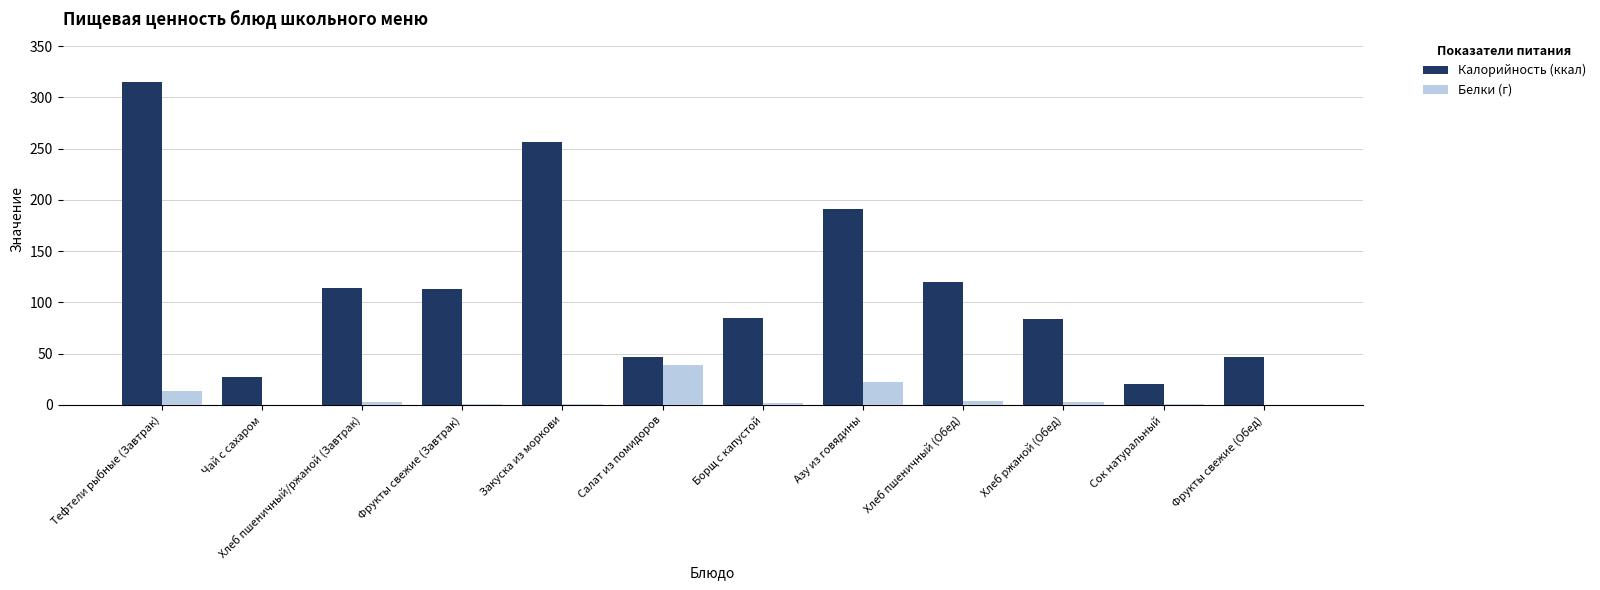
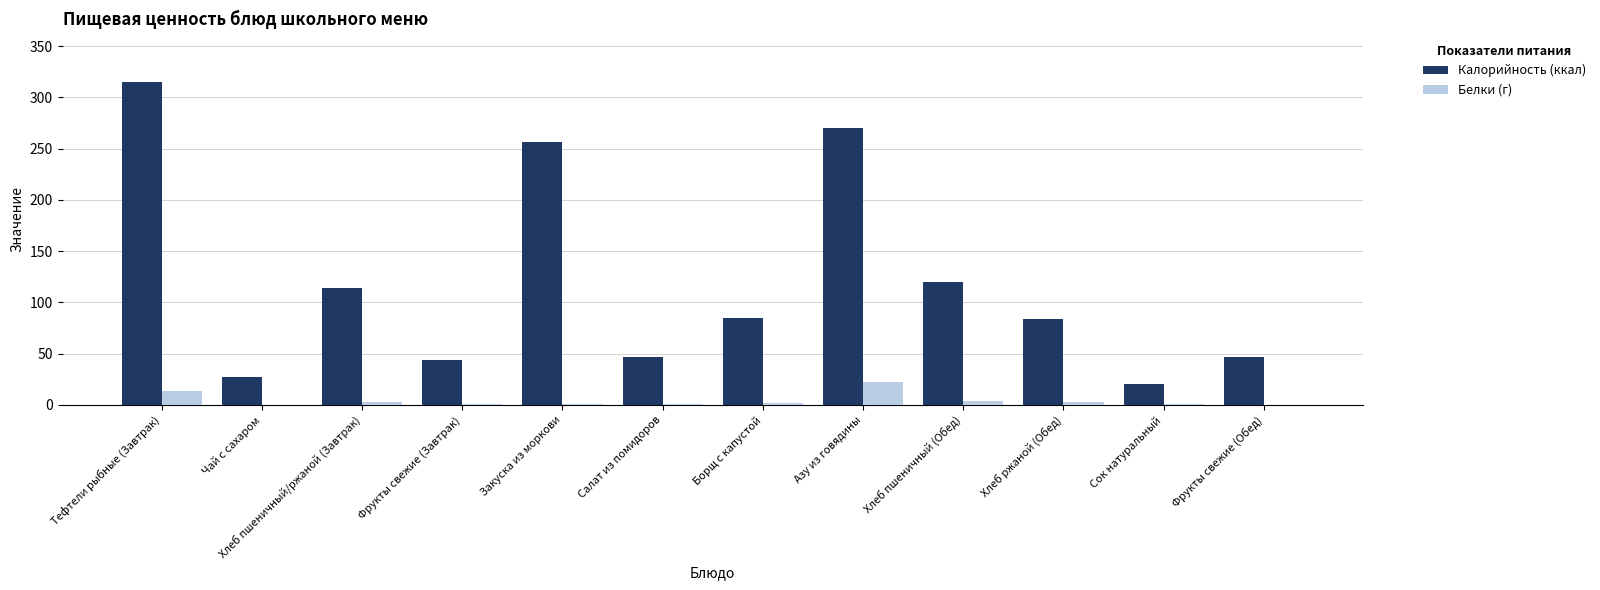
Калорийность (ккал), Фрукты свежие (Завтрак): 113 -> 44
Белки (г), Салат из помидоров: 39 -> 1
Калорийность (ккал), Азу из говядины: 191 -> 270
